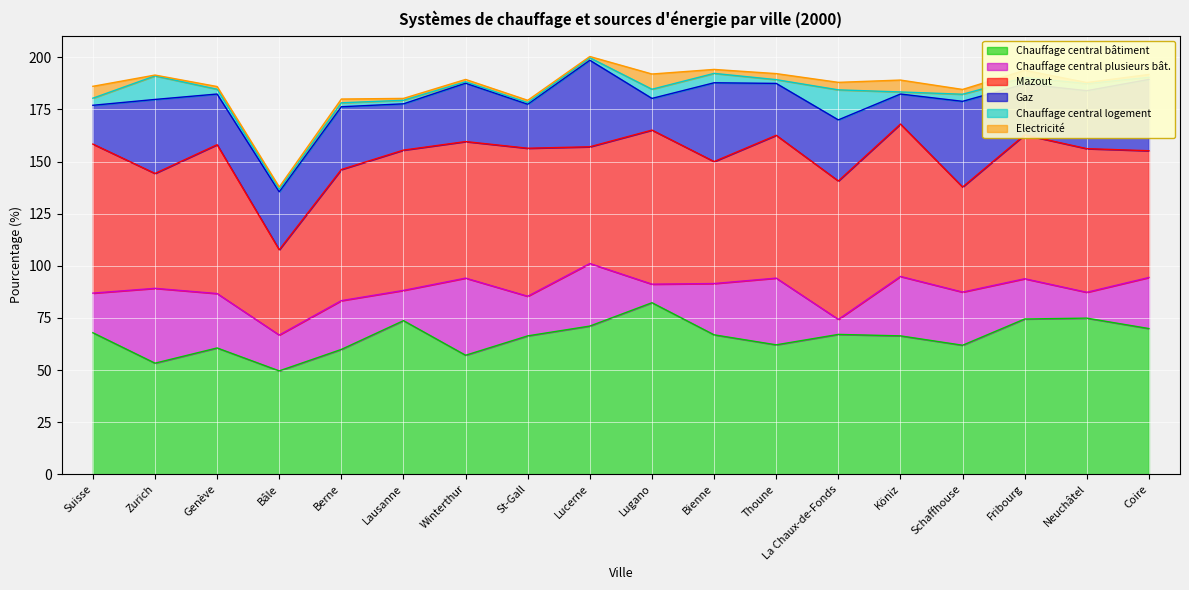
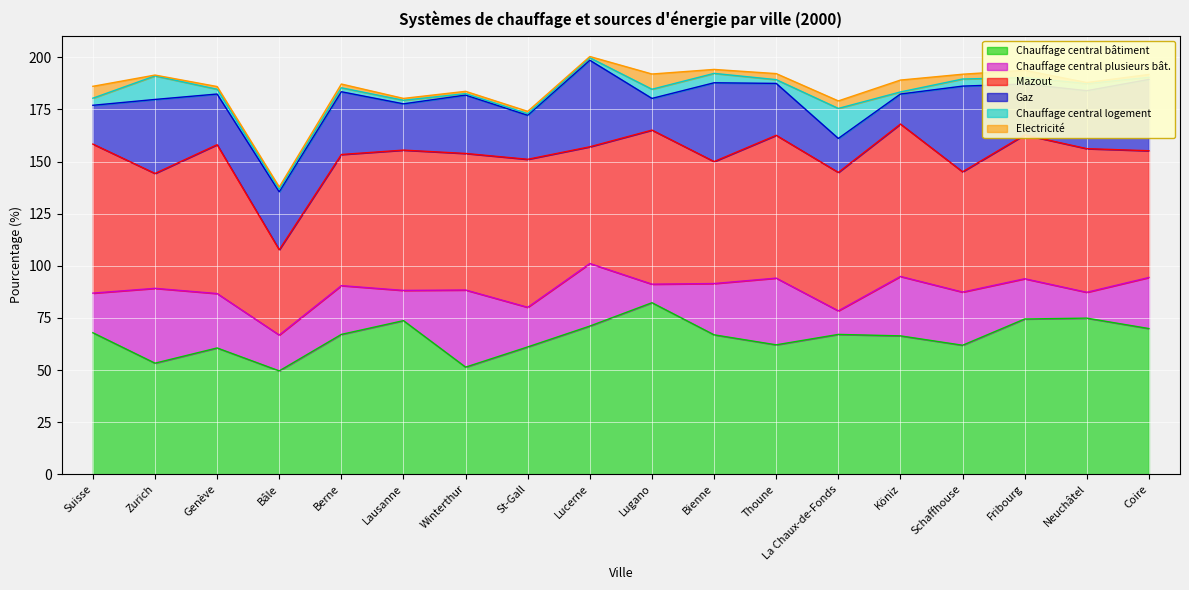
Chauffage central bâtiment, Berne: 60 -> 67
Chauffage central bâtiment, Winterthur: 57 -> 51
Chauffage central bâtiment, St-Gall: 66 -> 61
Chauffage central plusieurs bât., La Chaux-de-Fonds: 7 -> 11
Gaz, La Chaux-de-Fonds: 29 -> 16
Mazout, Schaffhouse: 50 -> 58
